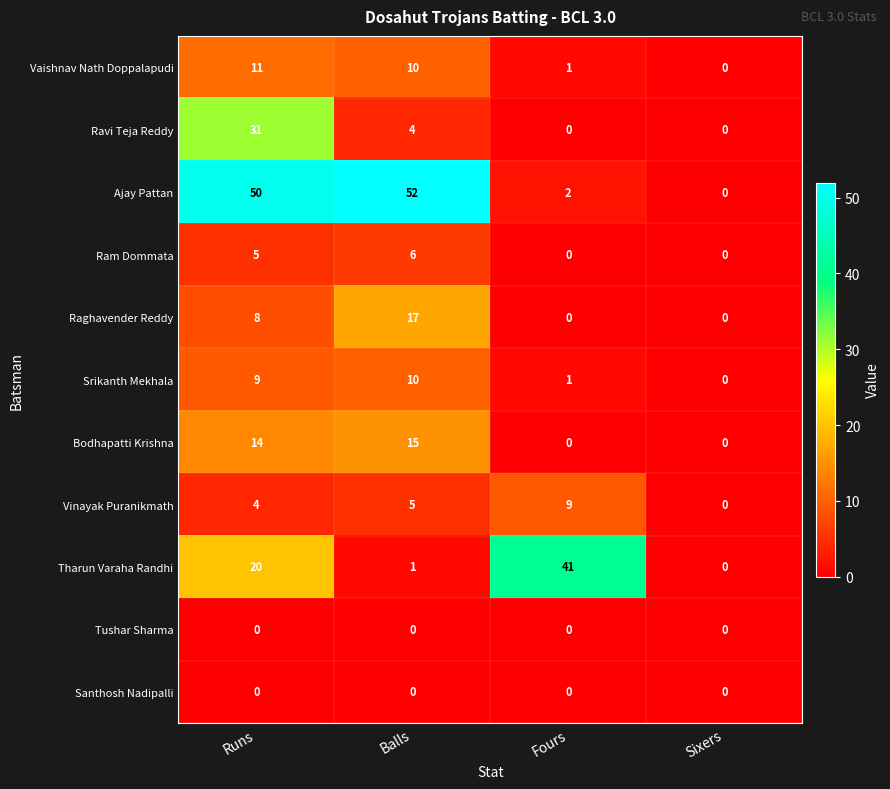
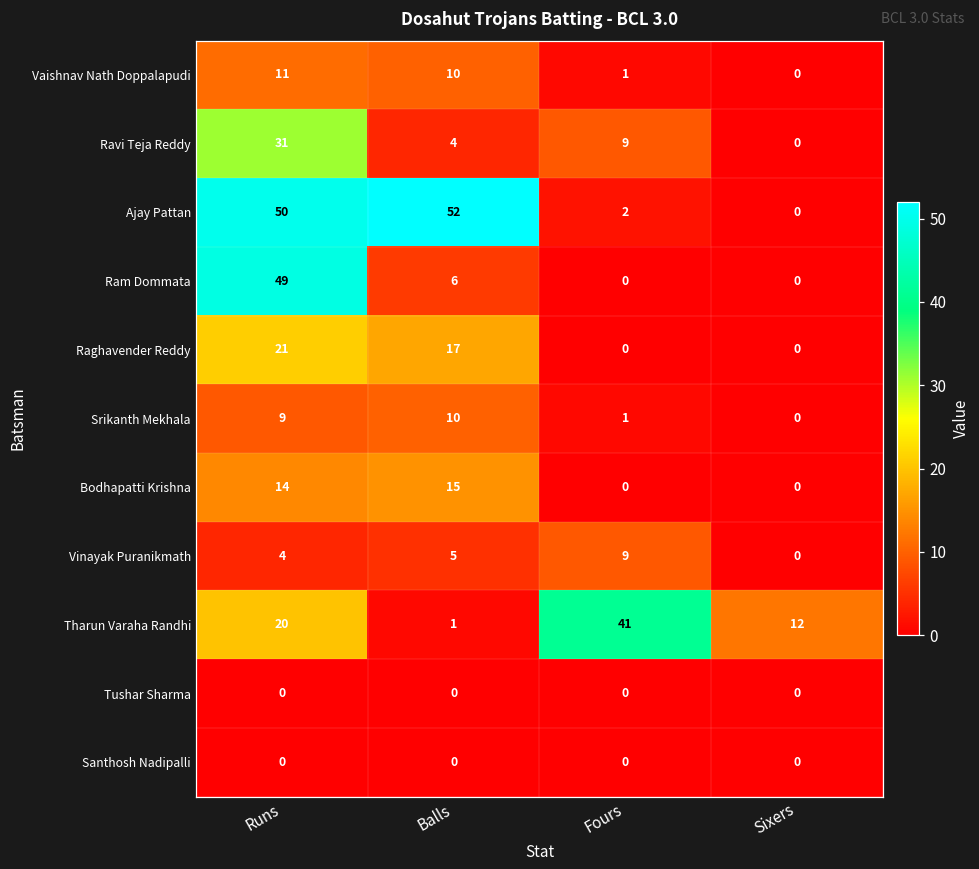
Ravi Teja Reddy, Fours: 0 -> 9
Ram Dommata, Runs: 5 -> 49
Raghavender Reddy, Runs: 8 -> 21
Tharun Varaha Randhi, Sixers: 0 -> 12
